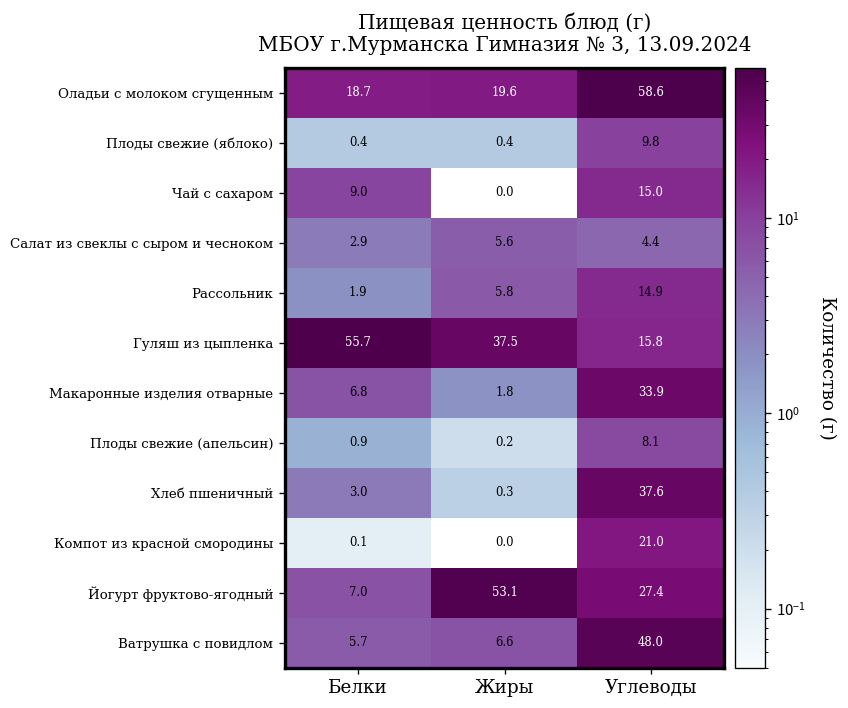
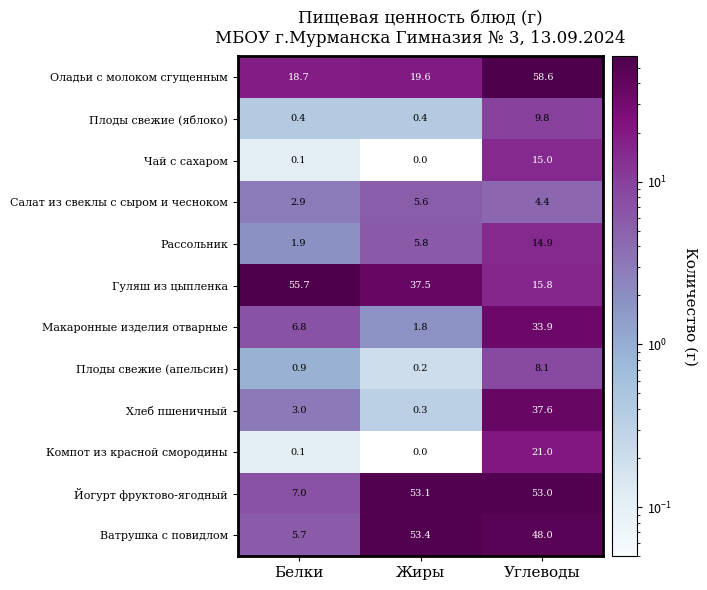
Чай с сахаром, Белки: 9.0 -> 0.1
Йогурт фруктово-ягодный, Углеводы: 27.4 -> 53.0
Ватрушка с повидлом, Жиры: 6.6 -> 53.4
